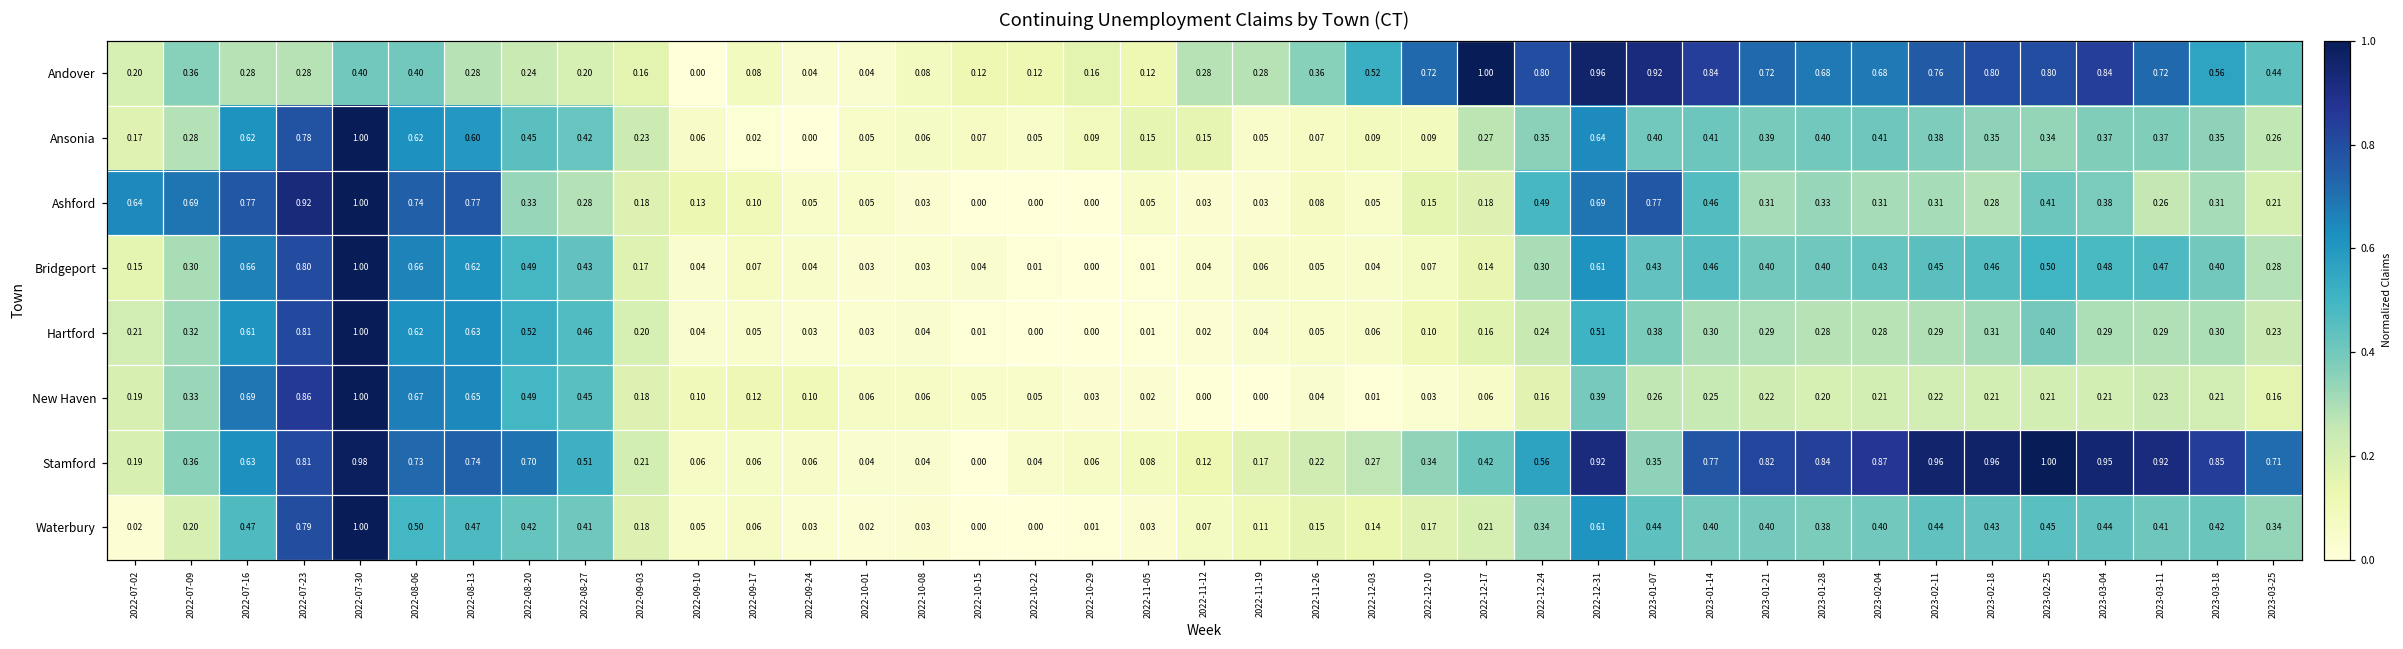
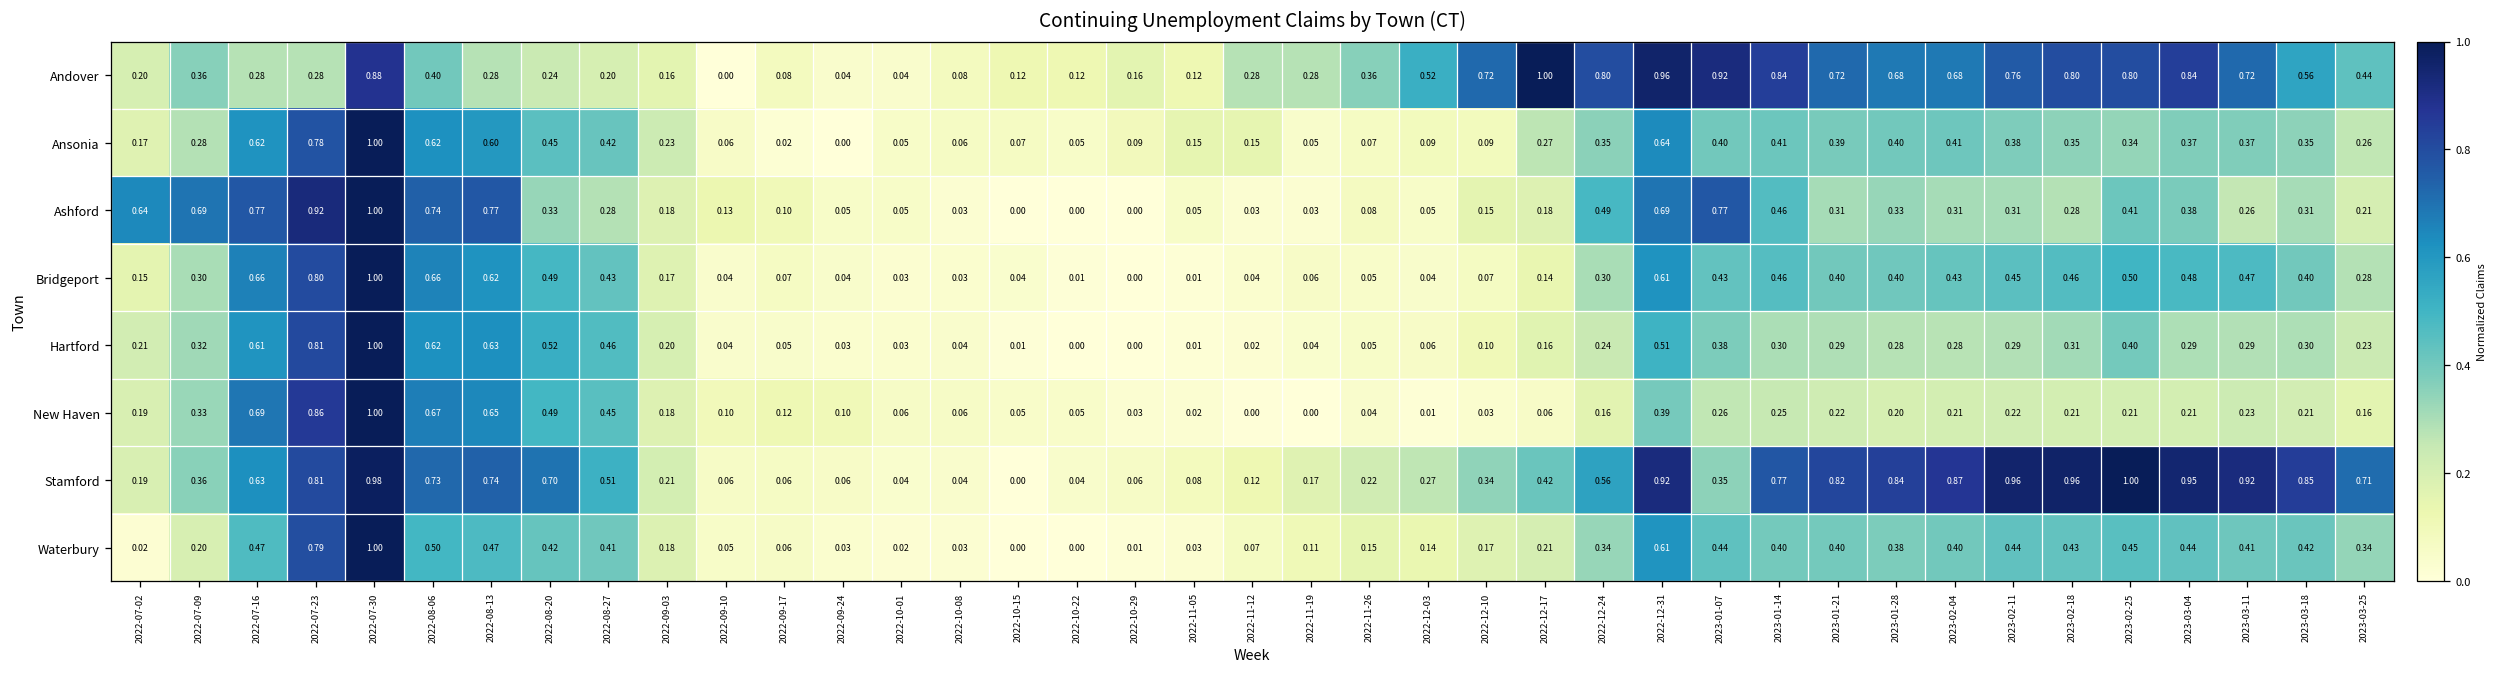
Andover, 2022-07-30: 0.40 -> 0.88
